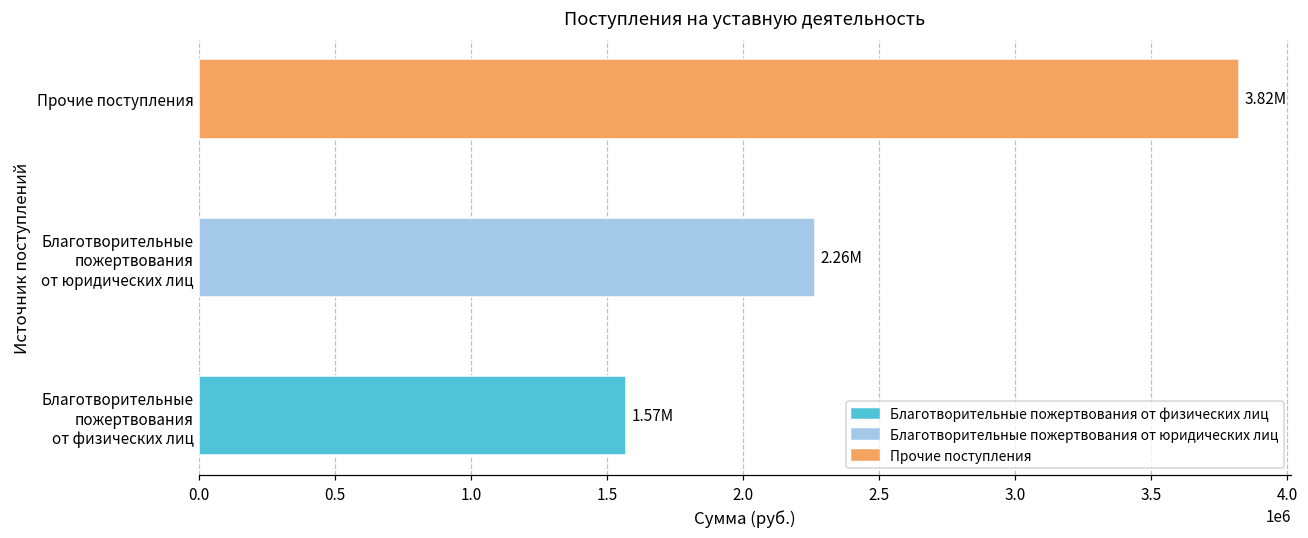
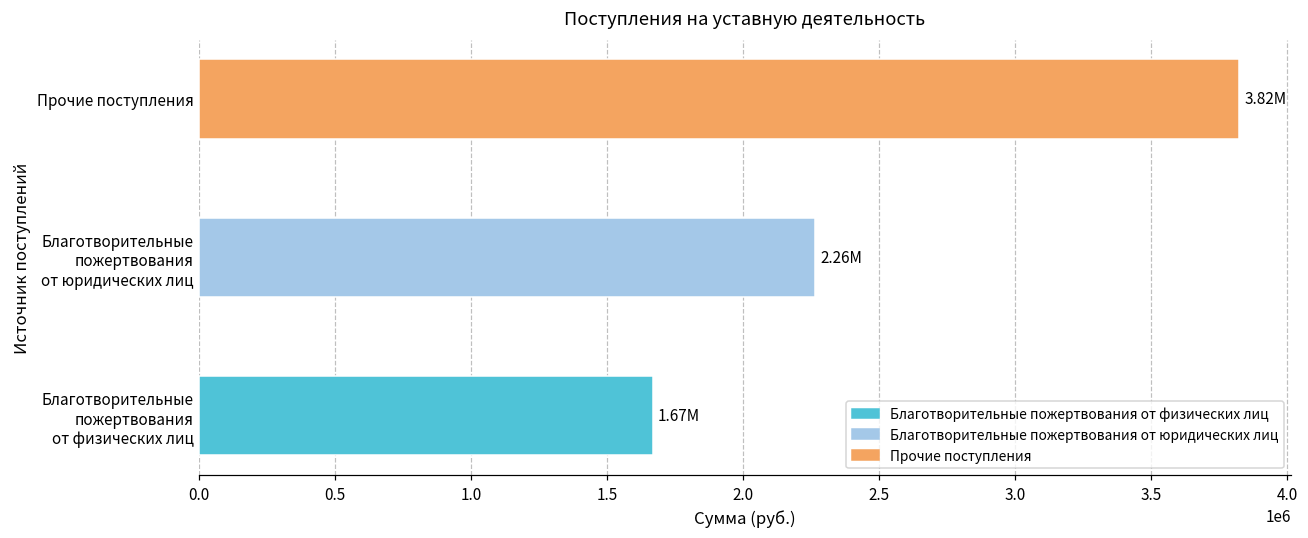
Благотворительные пожертвования от физических лиц: 1.57M -> 1.67M
